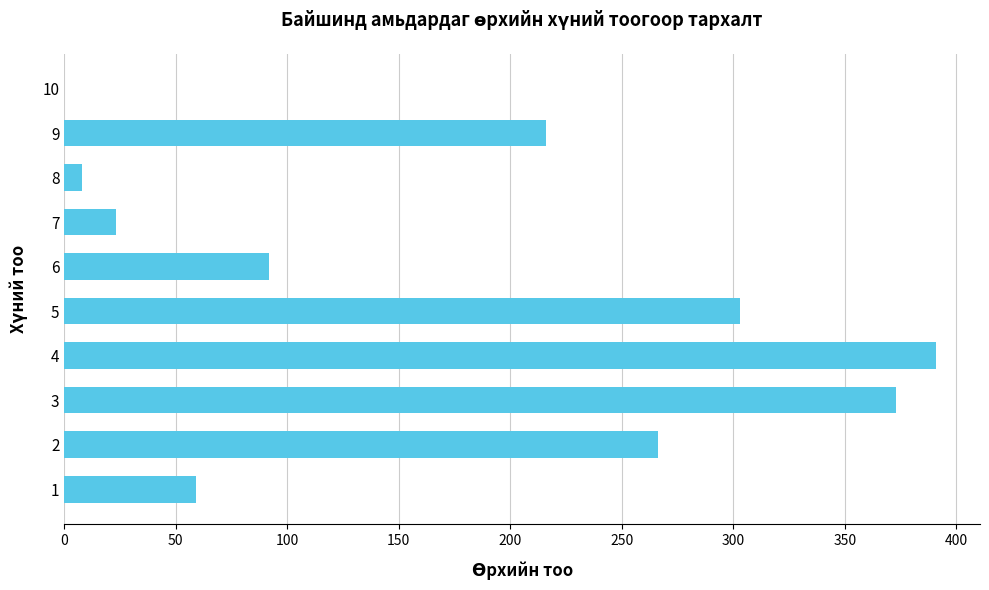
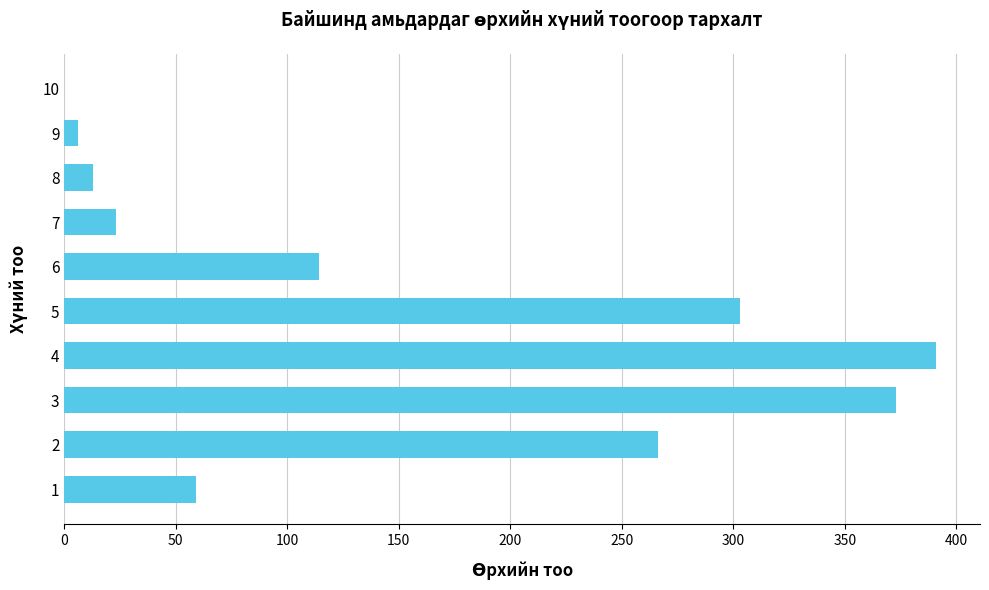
9: 216 -> 6
8: 8 -> 13
6: 92 -> 114
